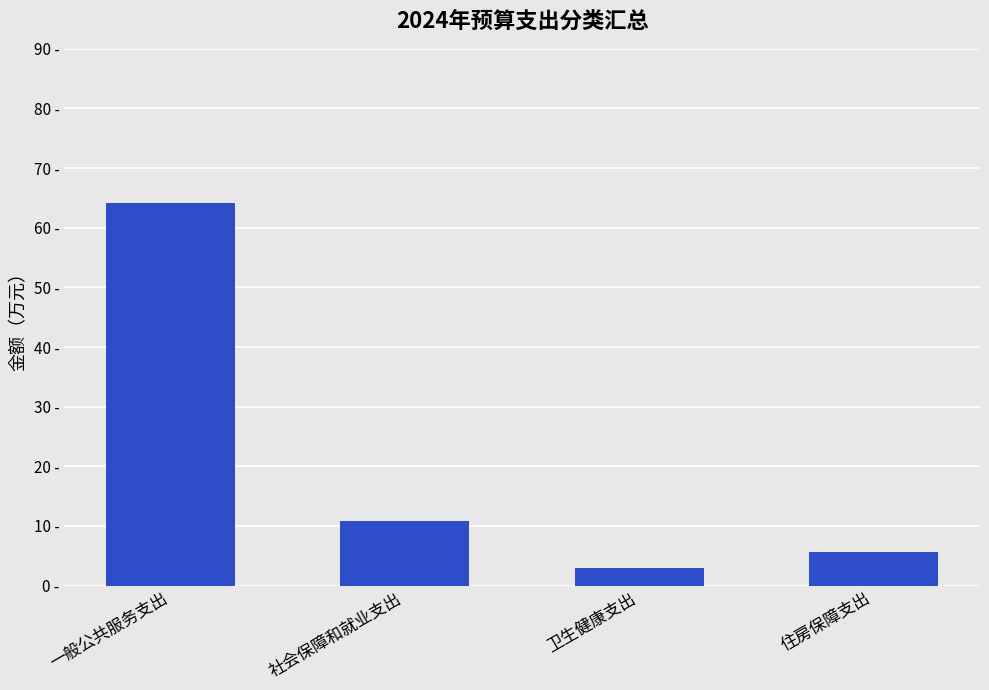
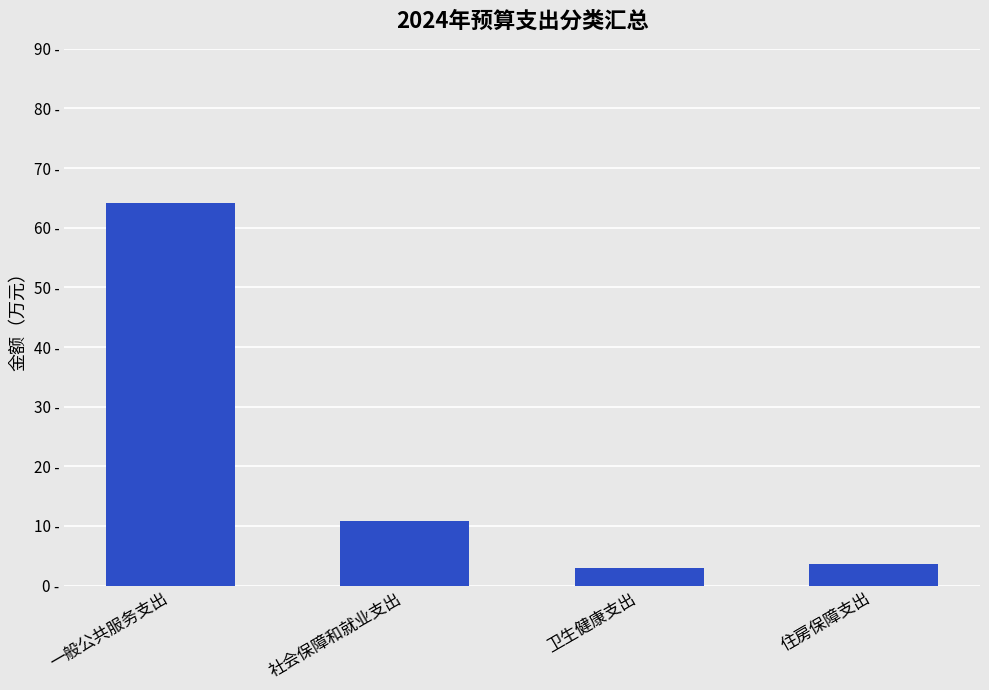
住房保障支出: 6 - -> 4 -
